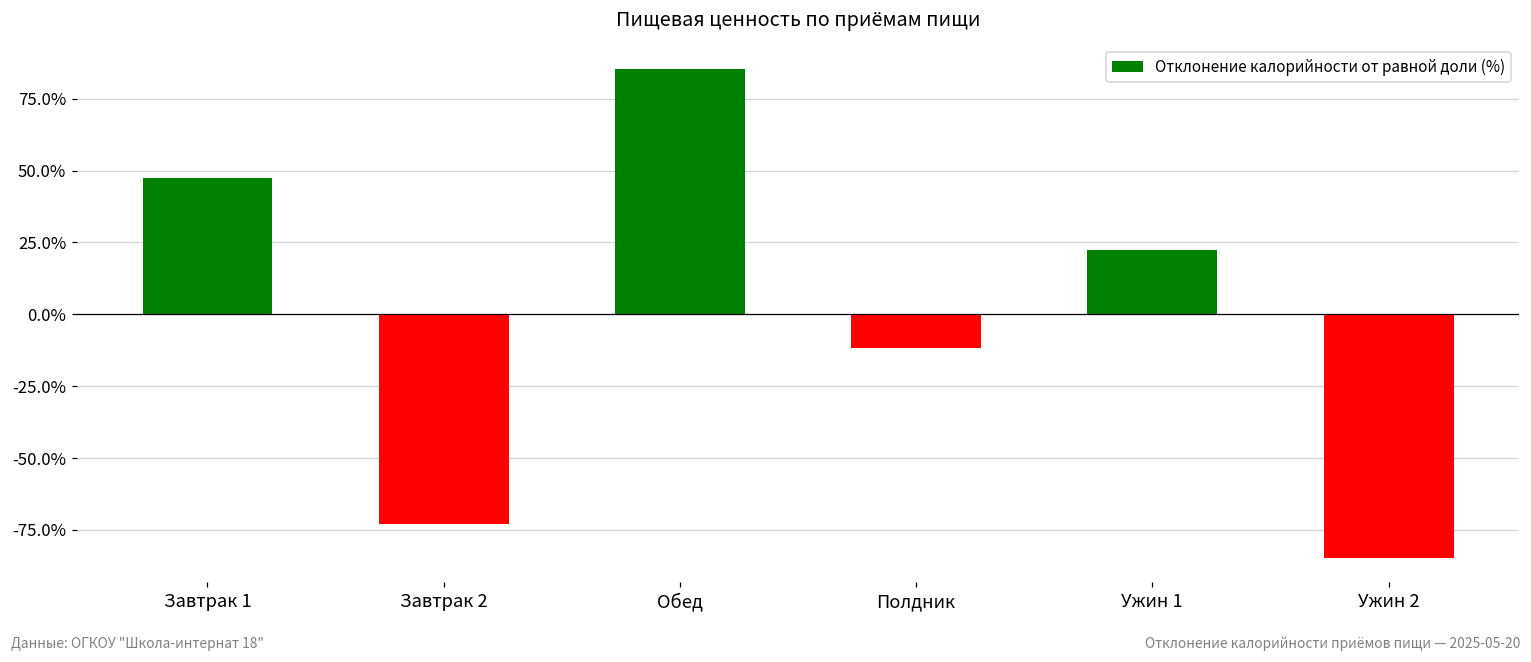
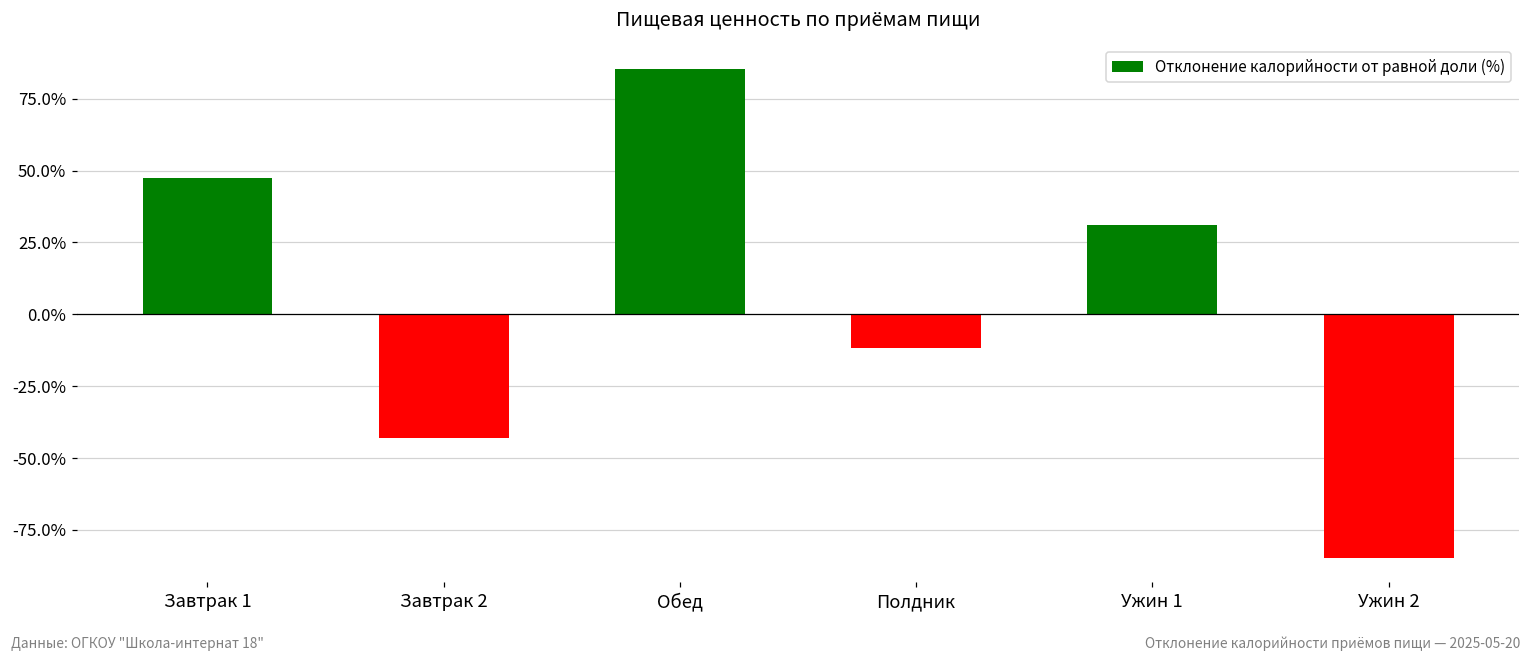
Завтрак 2: -73% -> -43%
Ужин 1: 22% -> 31%
